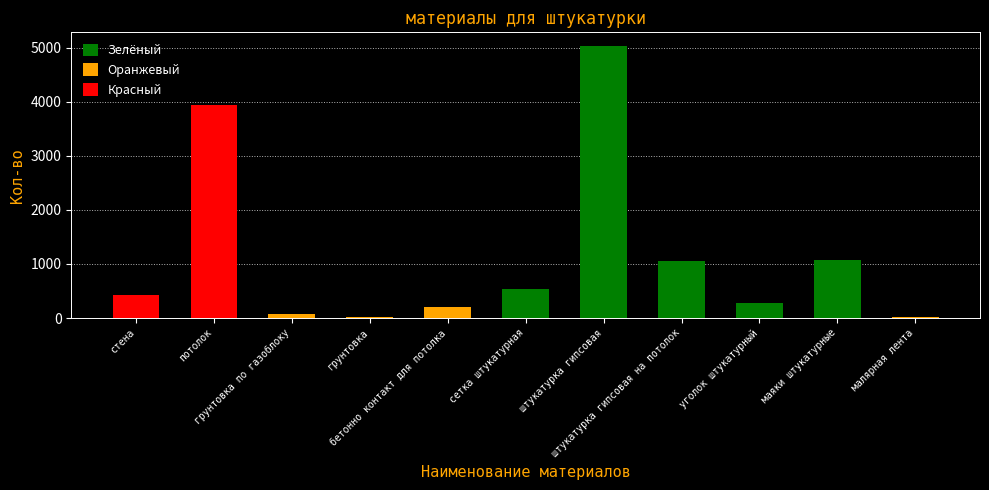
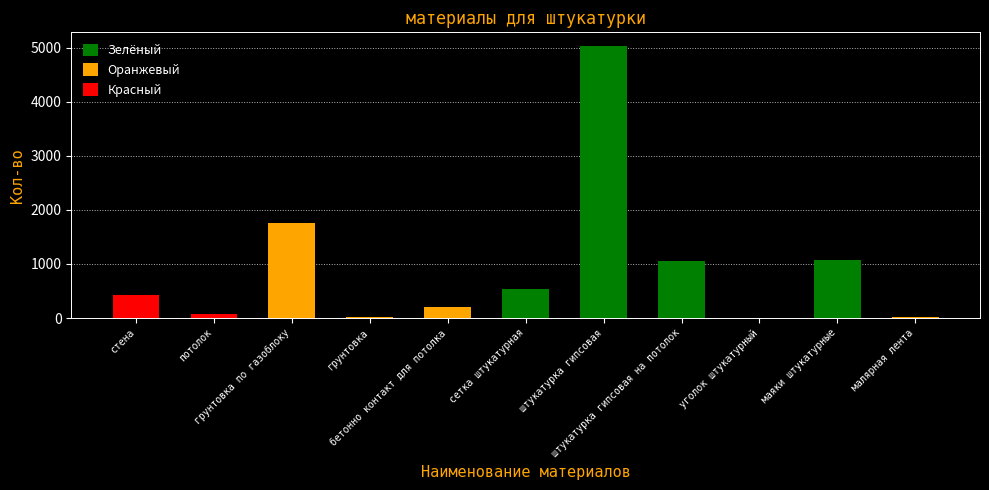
потолок: 3900 -> 100
грунтовка по газоблоку: 100 -> 1800
уголок штукатурный: 300 -> 0
